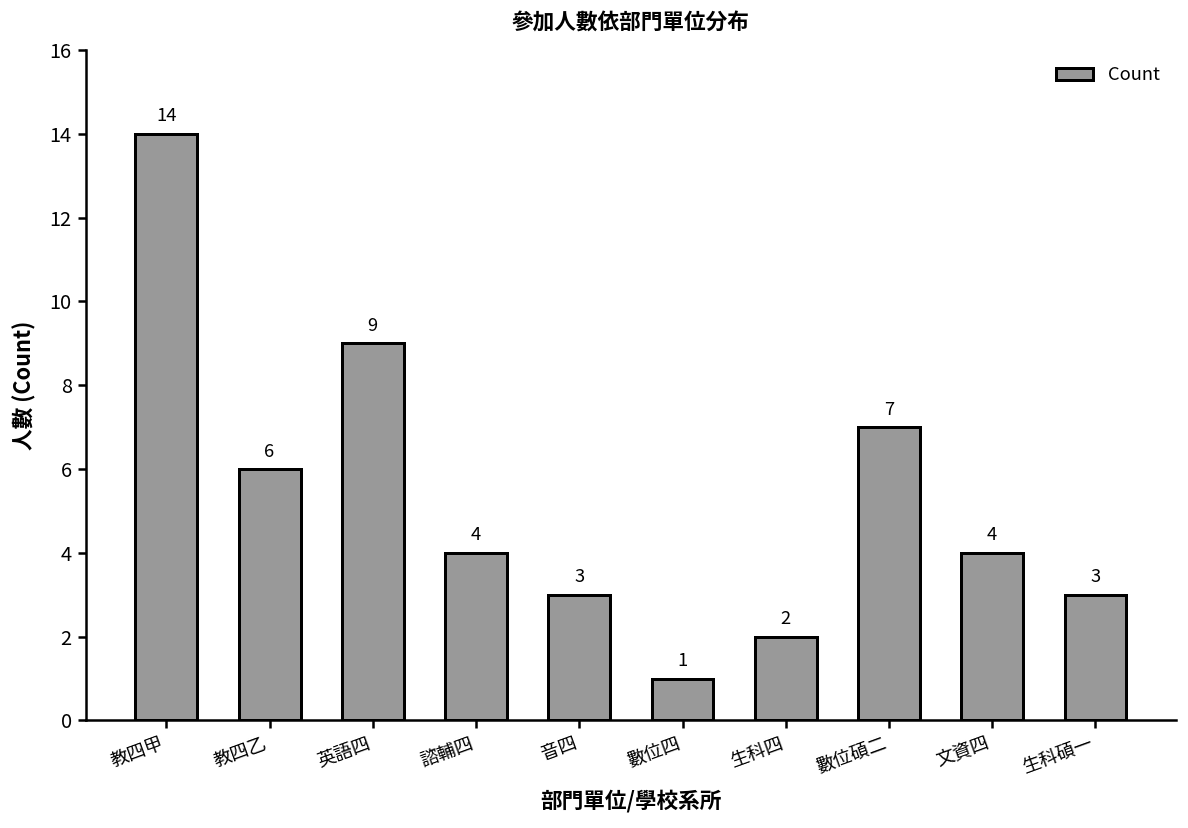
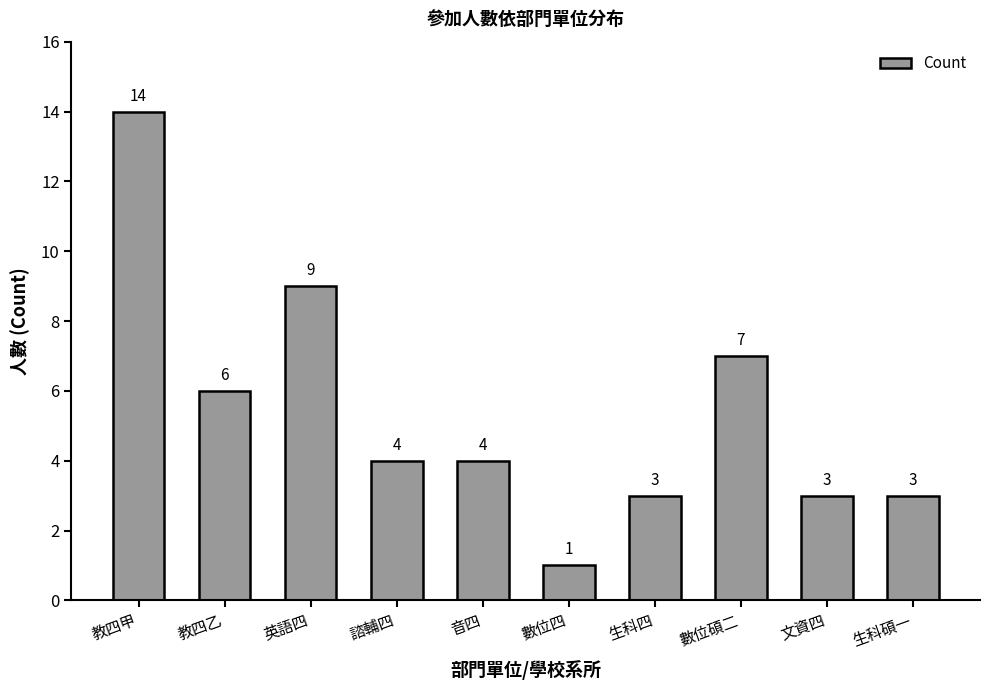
音四: 3 -> 4
生科四: 2 -> 3
文資四: 4 -> 3
